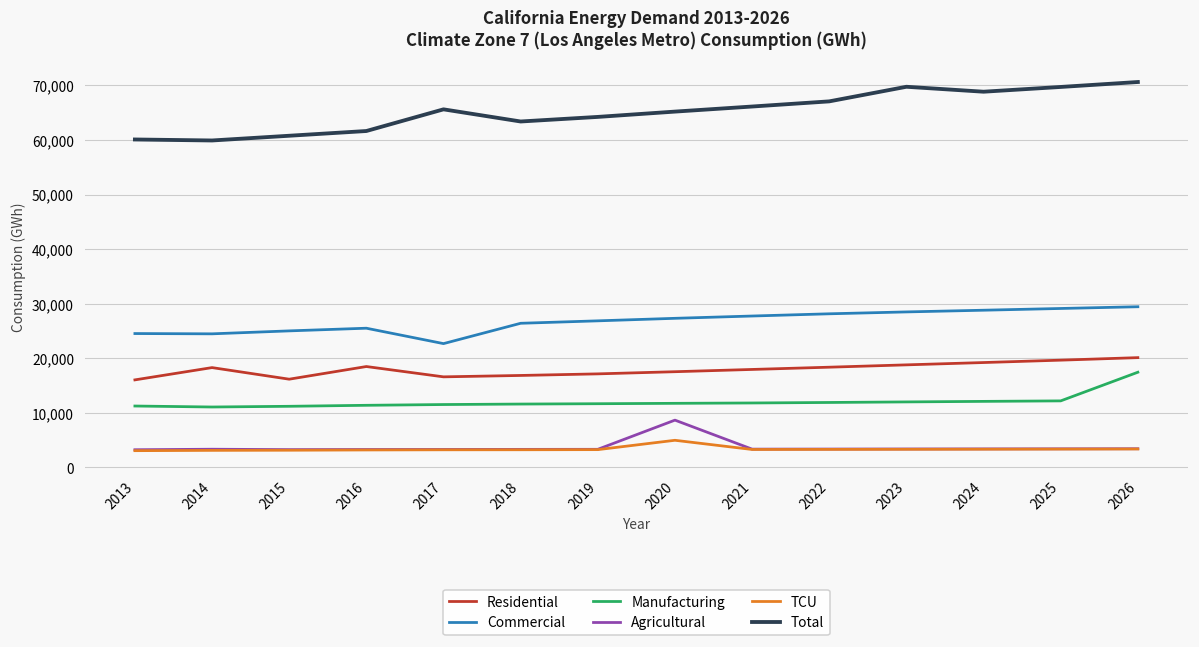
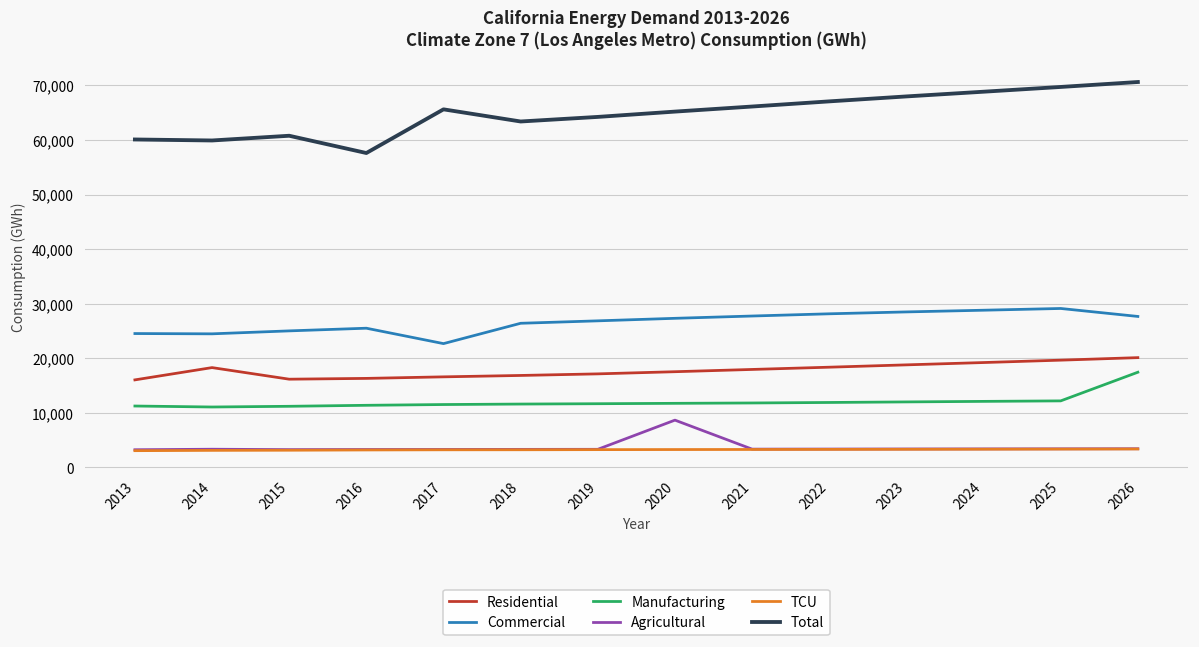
Residential, 2016: 18,000 -> 16,000
Total, 2016: 62,000 -> 58,000
TCU, 2020: 5,000 -> 3,000
Total, 2023: 70,000 -> 68,000
Commercial, 2026: 29,000 -> 28,000
